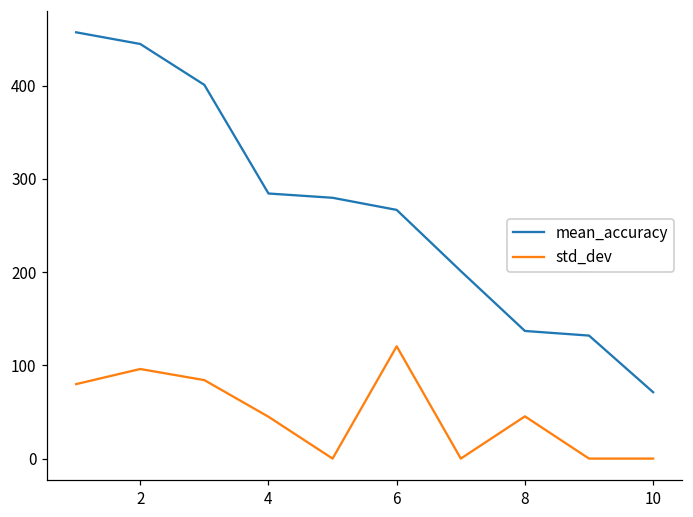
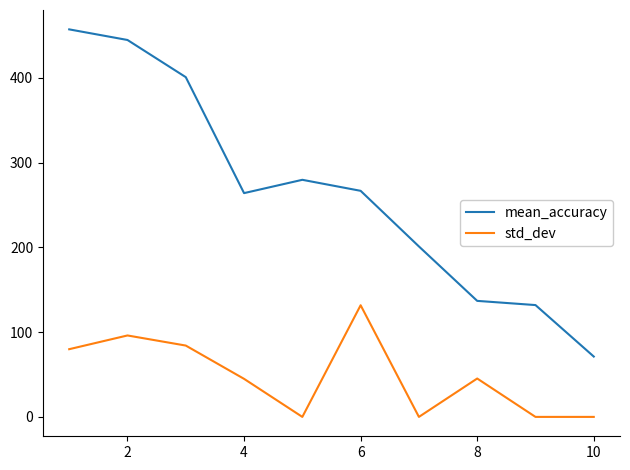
mean_accuracy, 4: 280 -> 260
std_dev, 6: 120 -> 130
